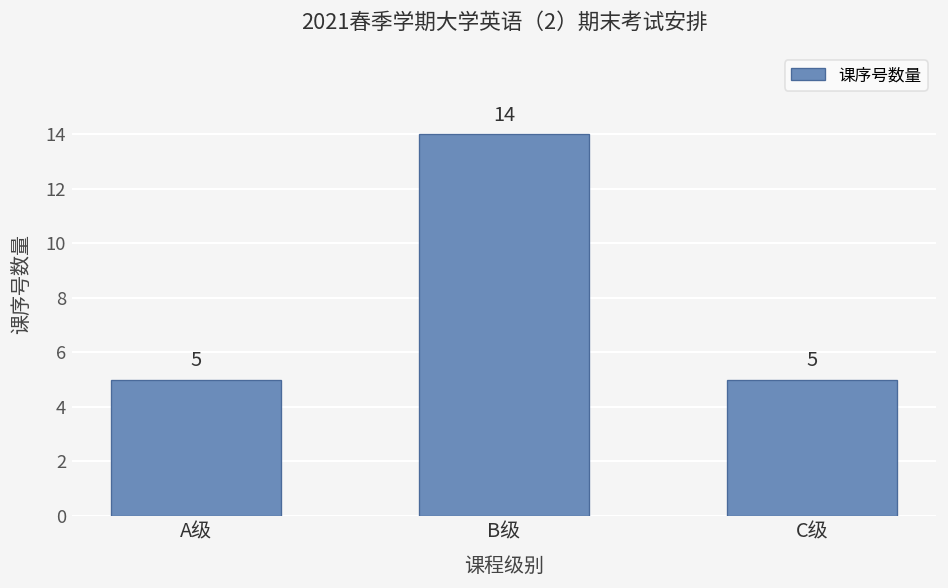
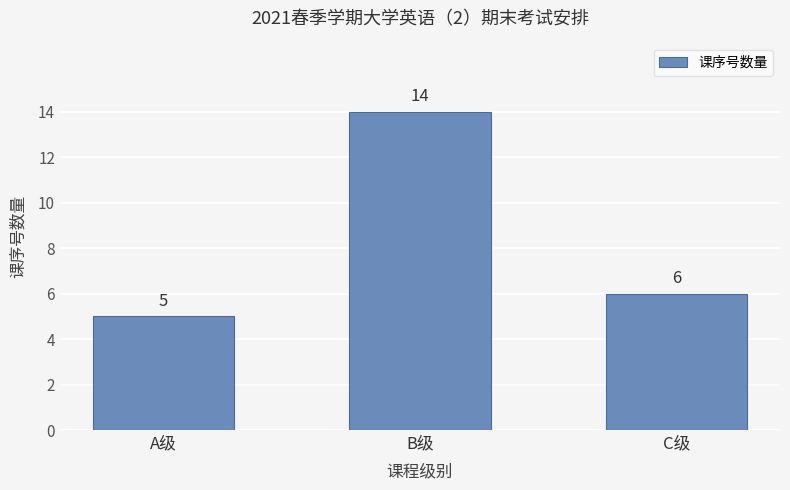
C级: 5 -> 6
